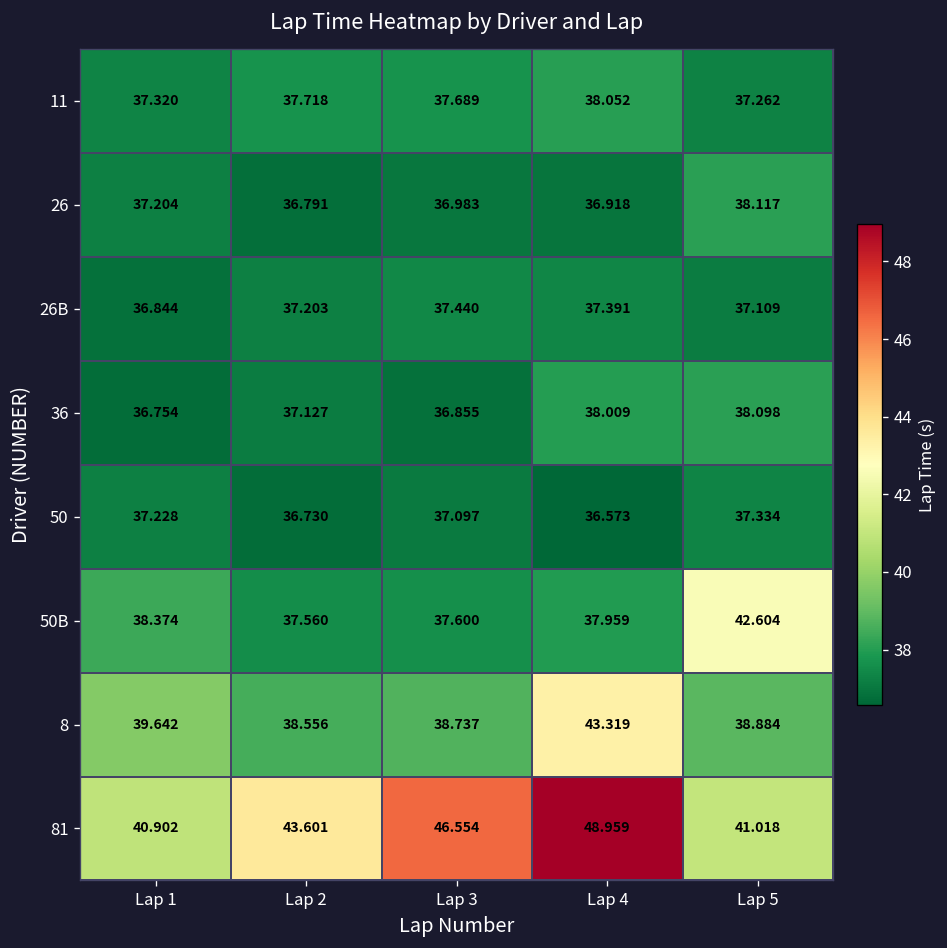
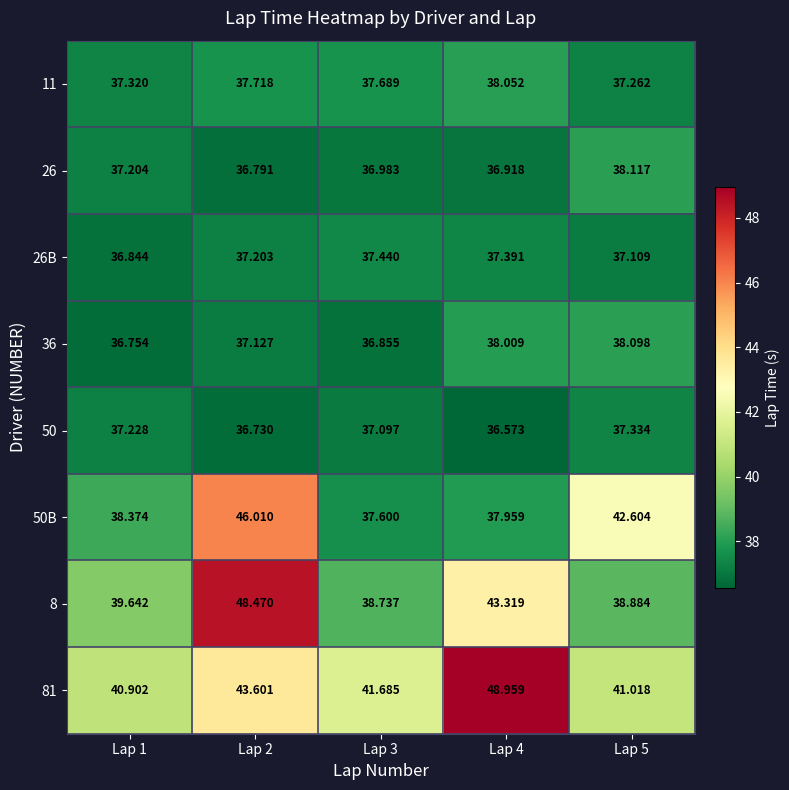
50B, Lap 2: 37.560 -> 46.010
8, Lap 2: 38.556 -> 48.470
81, Lap 3: 46.554 -> 41.685
